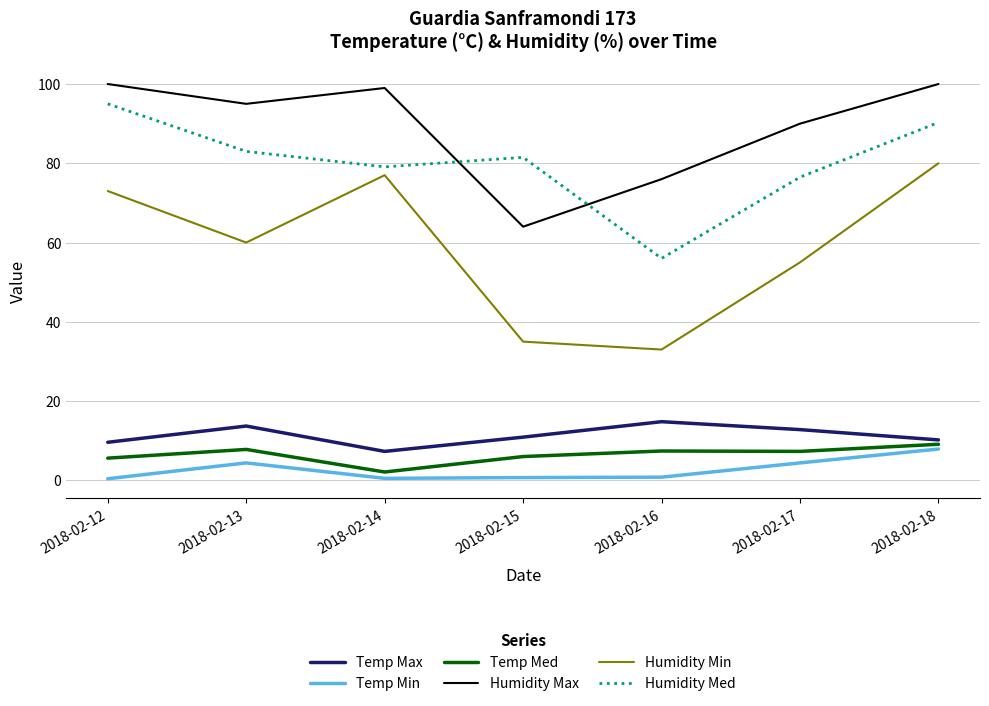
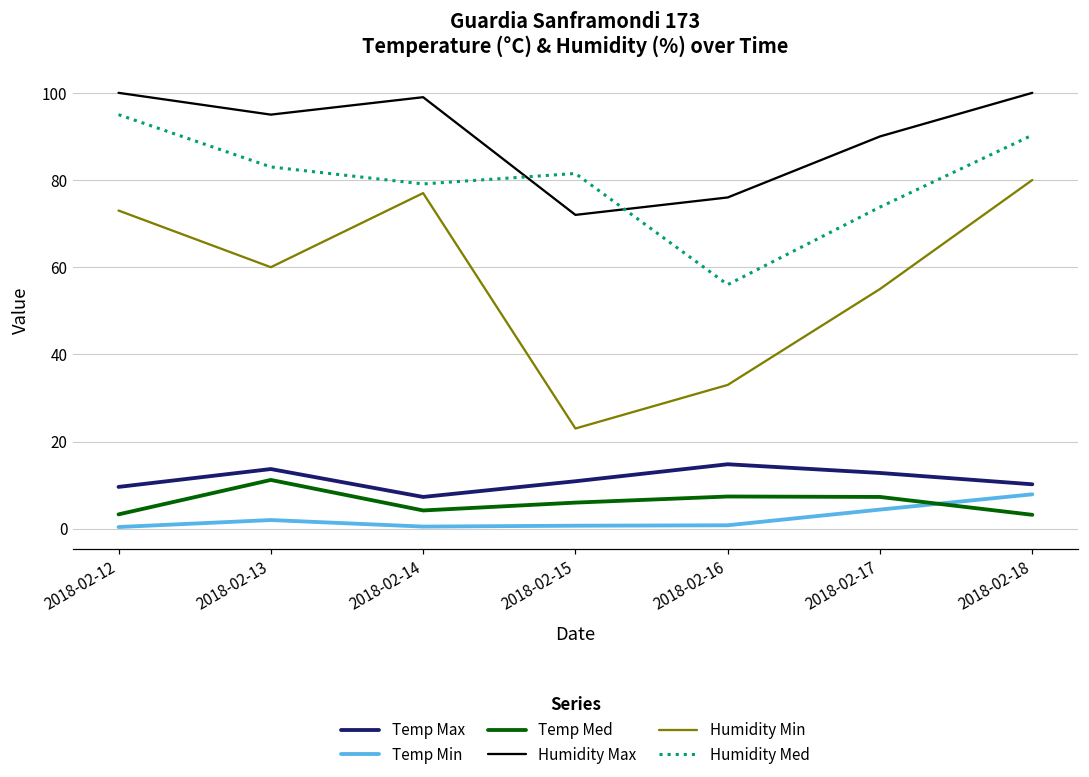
Temp Med, 2018-02-12: 6 -> 3
Temp Min, 2018-02-13: 4 -> 2
Temp Med, 2018-02-13: 8 -> 11
Temp Med, 2018-02-14: 2 -> 4
Humidity Max, 2018-02-15: 64 -> 72
Humidity Min, 2018-02-15: 35 -> 23
Humidity Med, 2018-02-17: 77 -> 74
Temp Med, 2018-02-18: 9 -> 3
